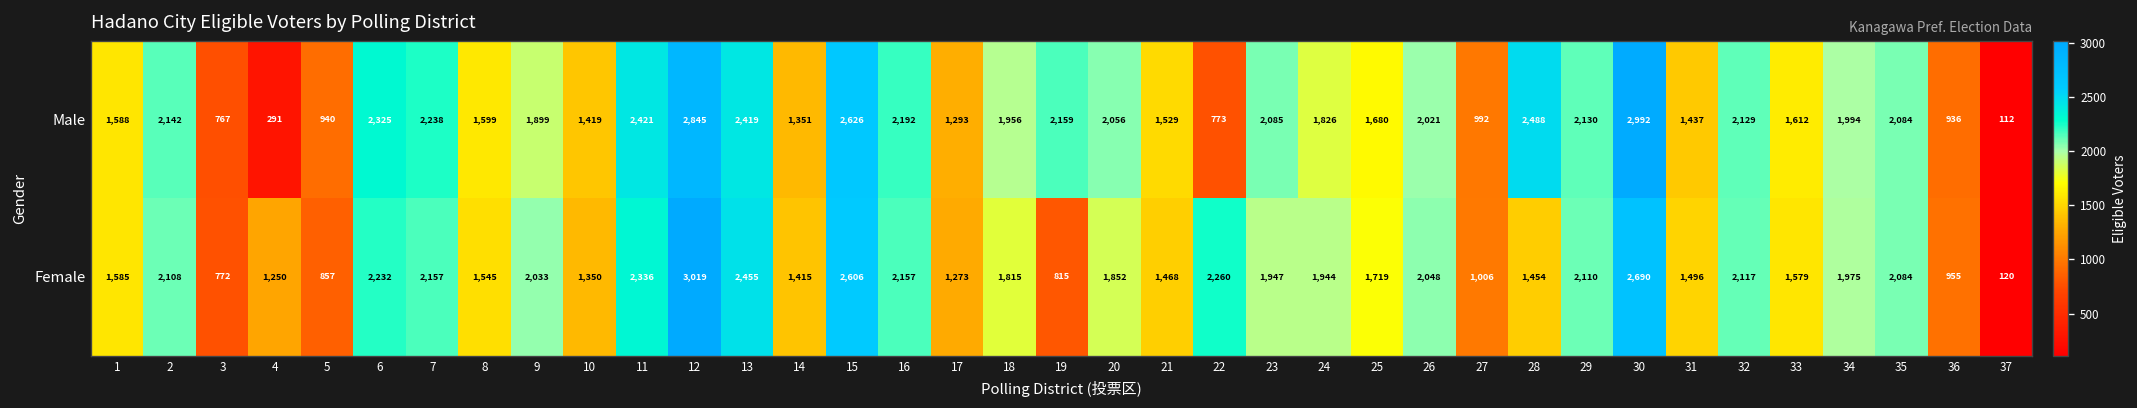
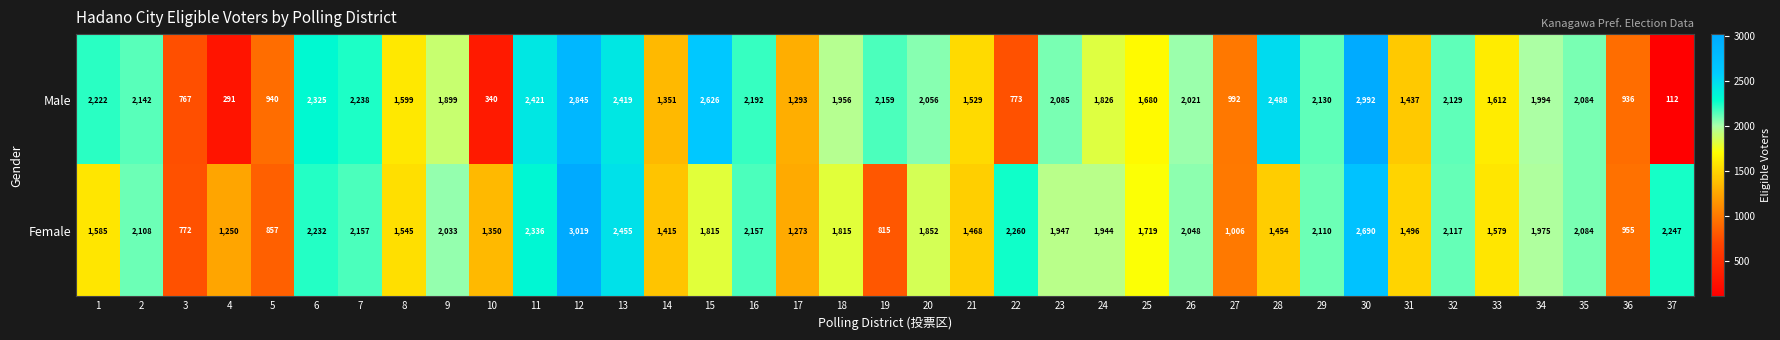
Male, 1: 1,588 -> 2,222
Male, 10: 1,419 -> 340
Female, 15: 2,606 -> 1,815
Female, 37: 120 -> 2,247
